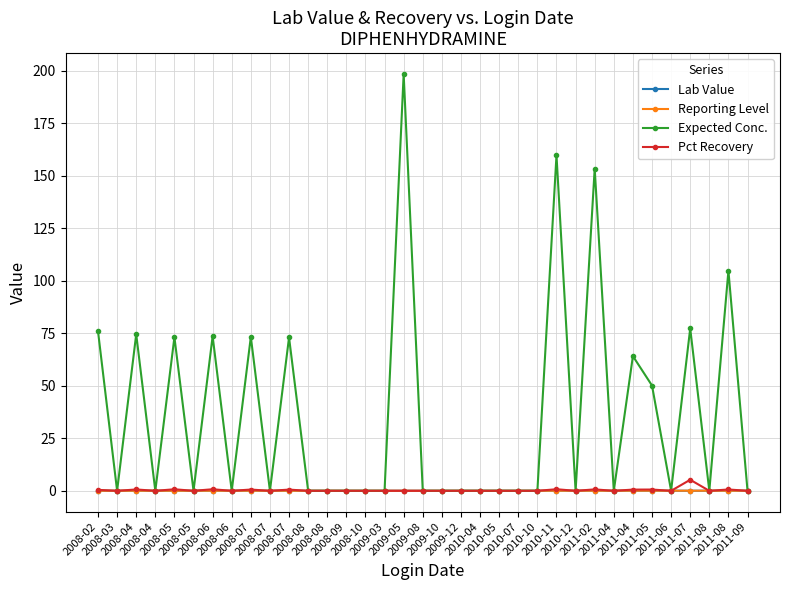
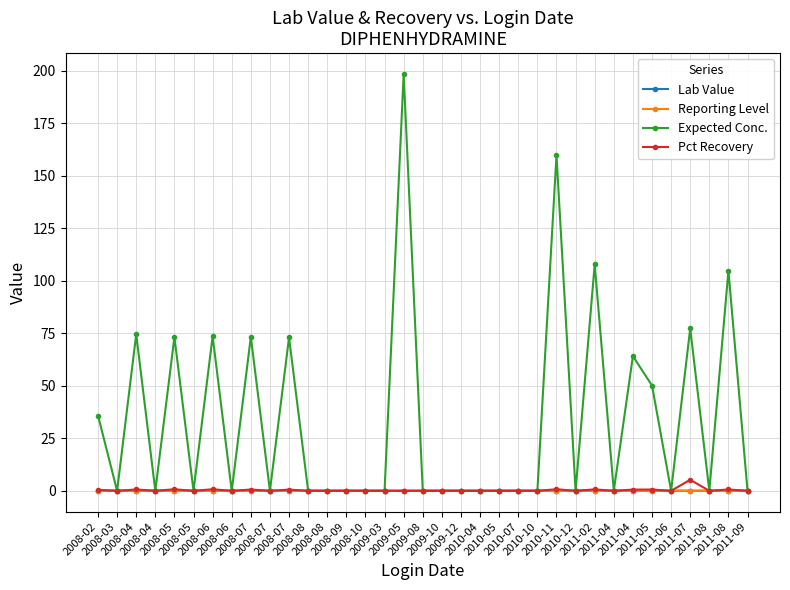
Expected Conc., 2008-02: 76 -> 36
Expected Conc., 2011-02: 153 -> 108
